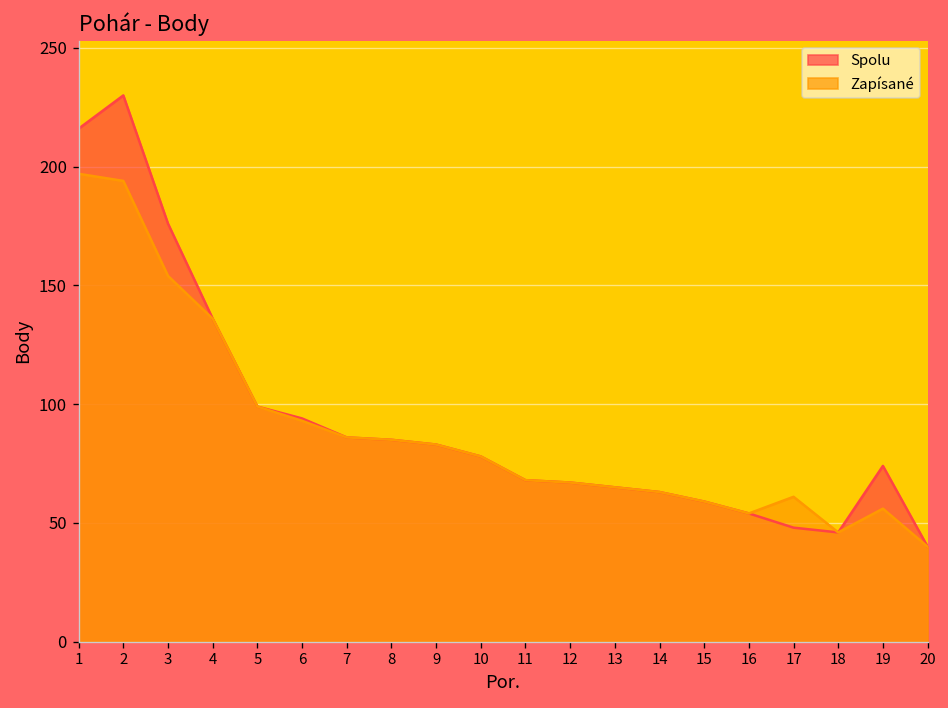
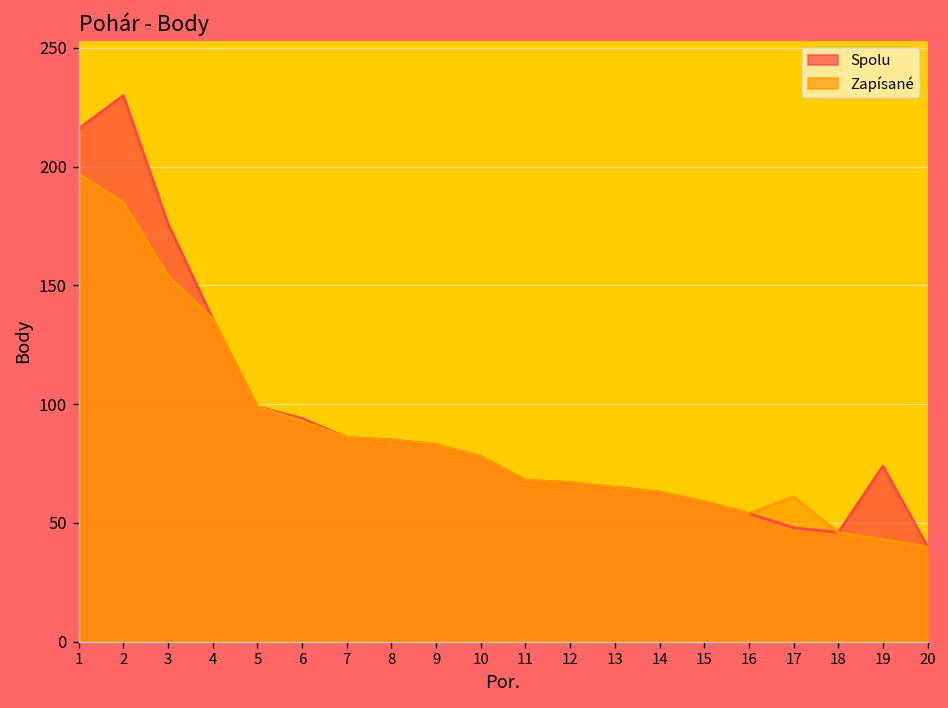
Zapísané, 2: 194 -> 185
Zapísané, 19: 56 -> 43
